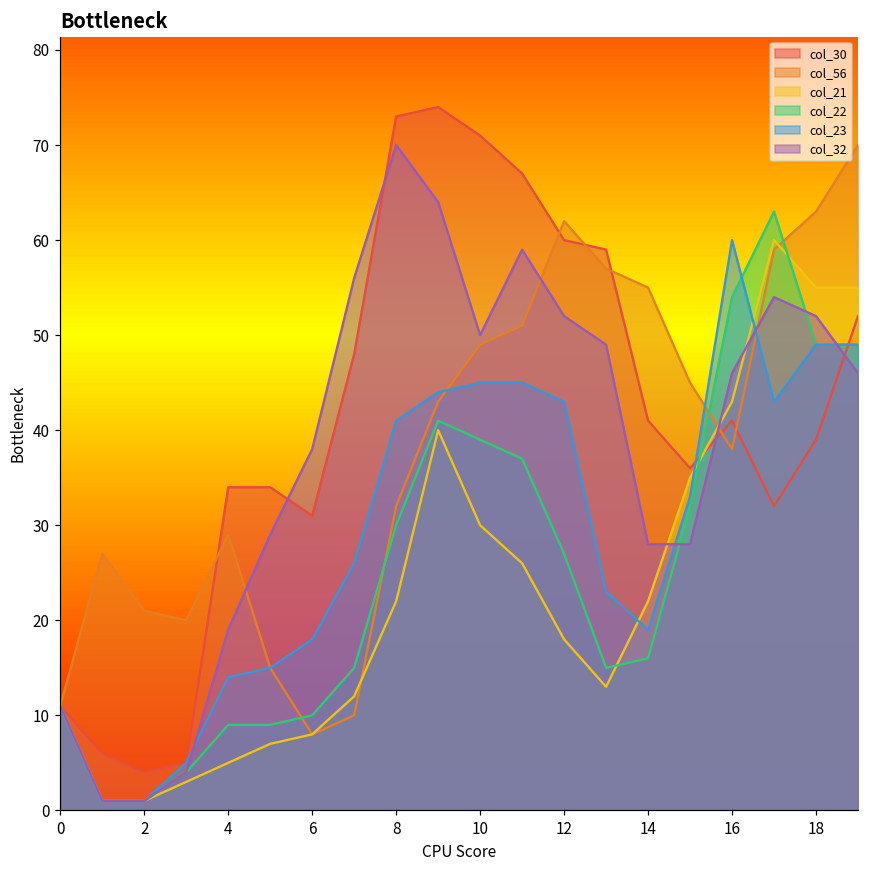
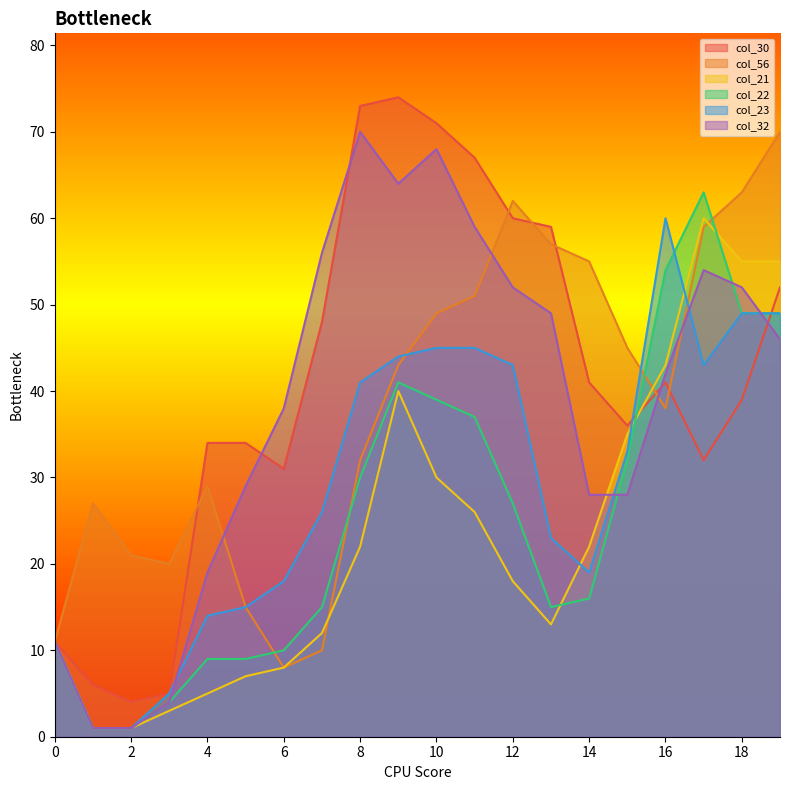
col_32, 10: 50 -> 68
col_32, 16: 46 -> 42
